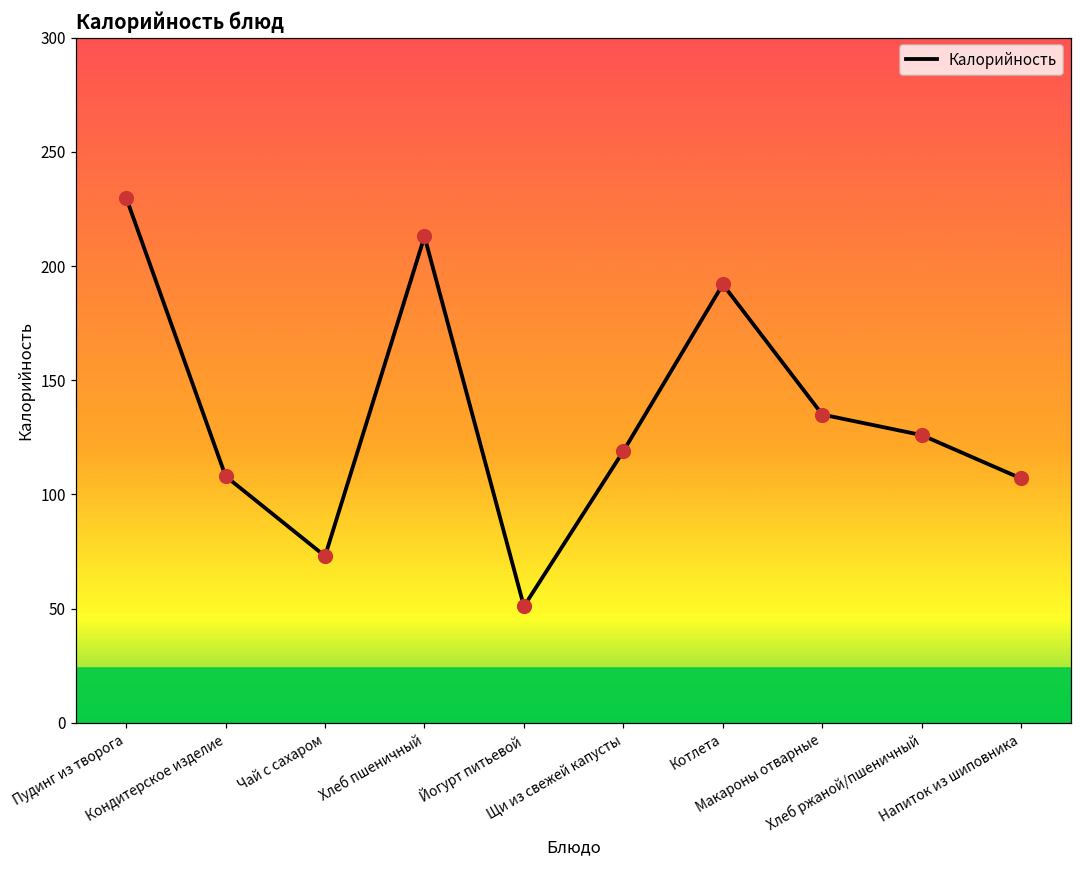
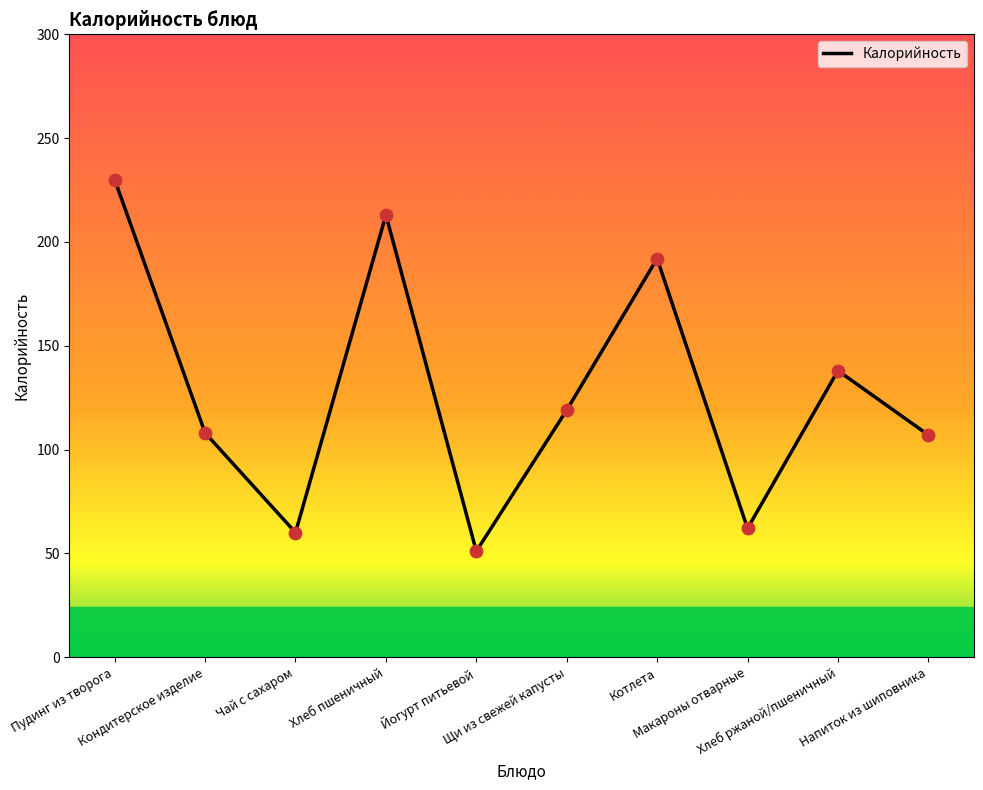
Чай с сахаром: 73 -> 60
Макароны отварные: 135 -> 62
Хлеб ржаной/пшеничный: 126 -> 138
